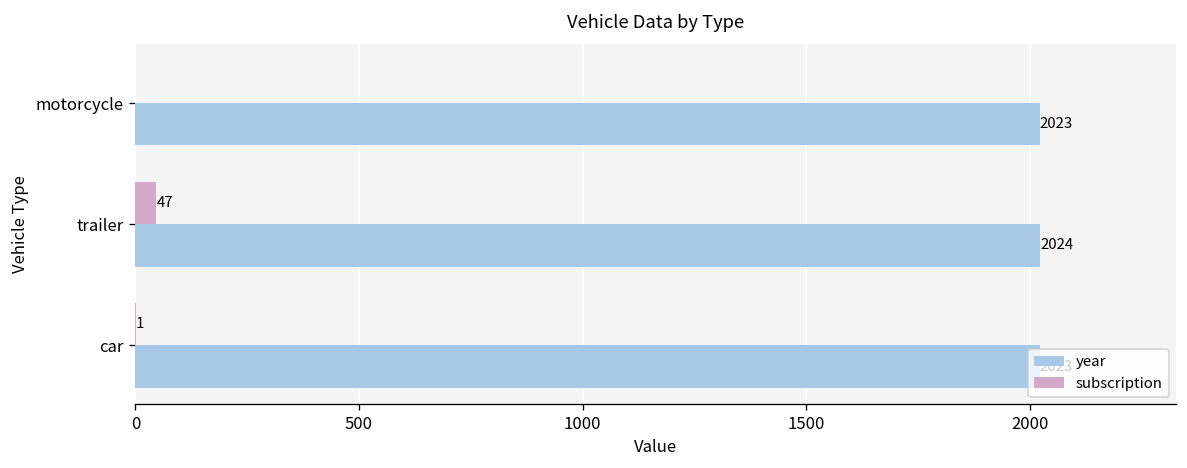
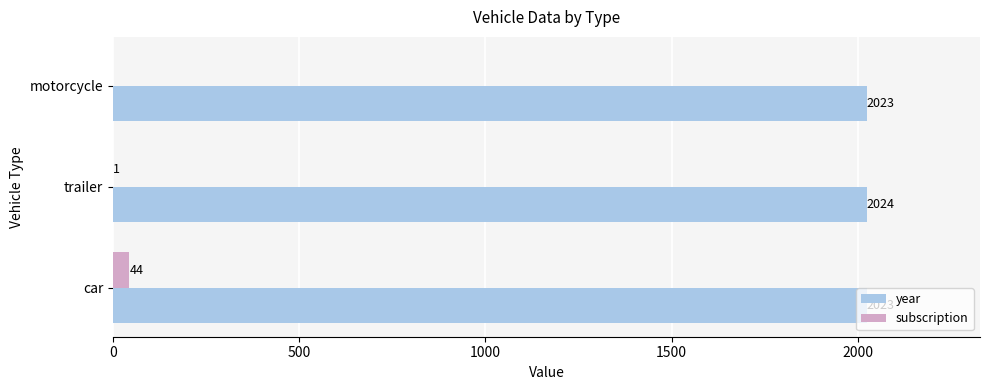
subscription, trailer: 47 -> 1
subscription, car: 1 -> 44
